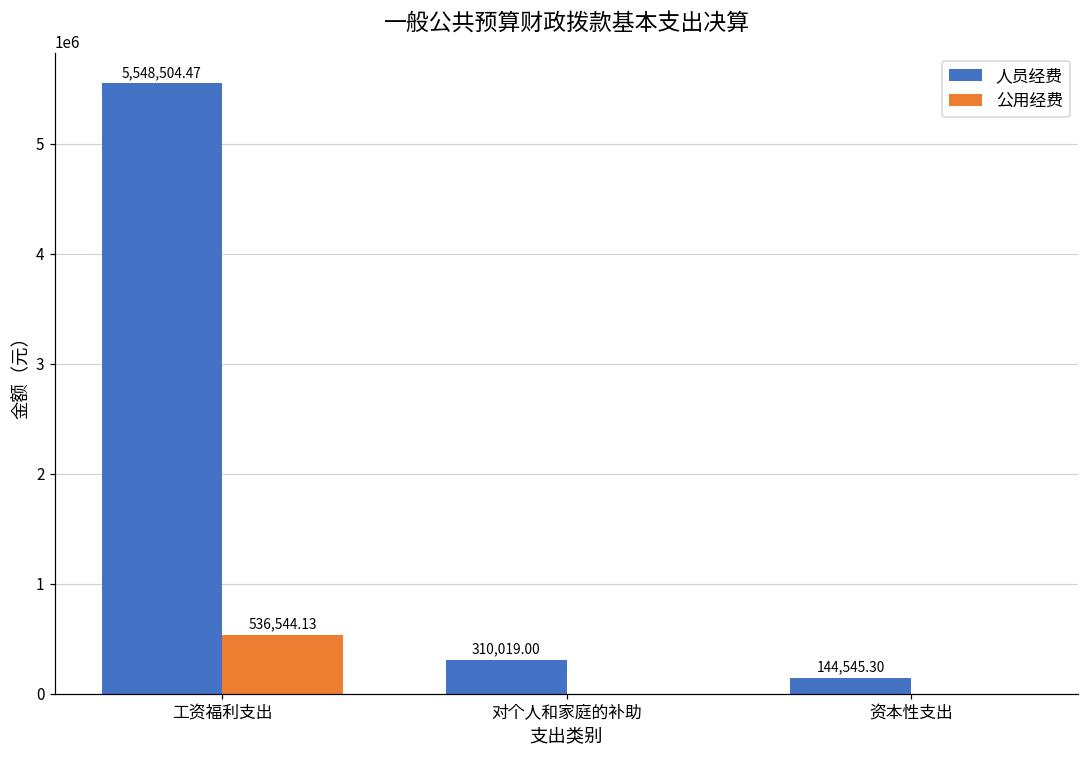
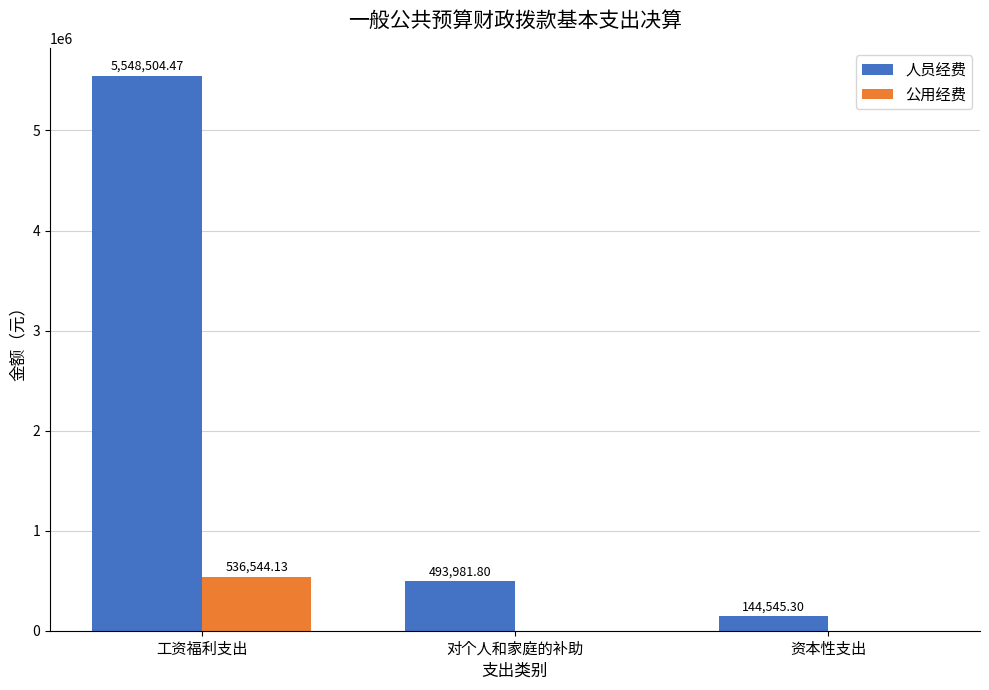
人员经费, 对个人和家庭的补助: 310,019.00 -> 493,981.80
